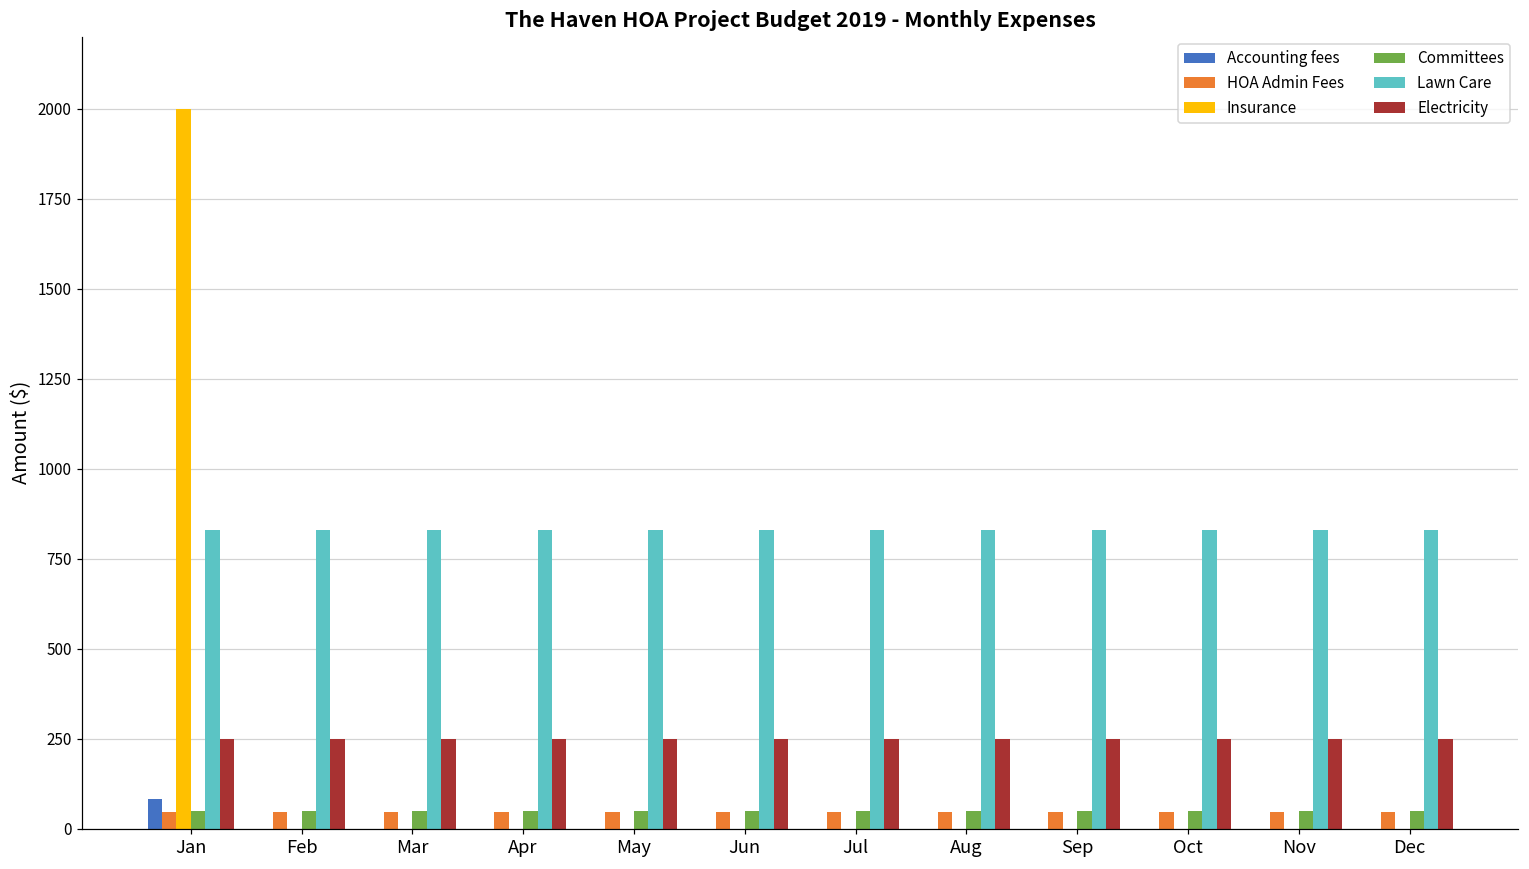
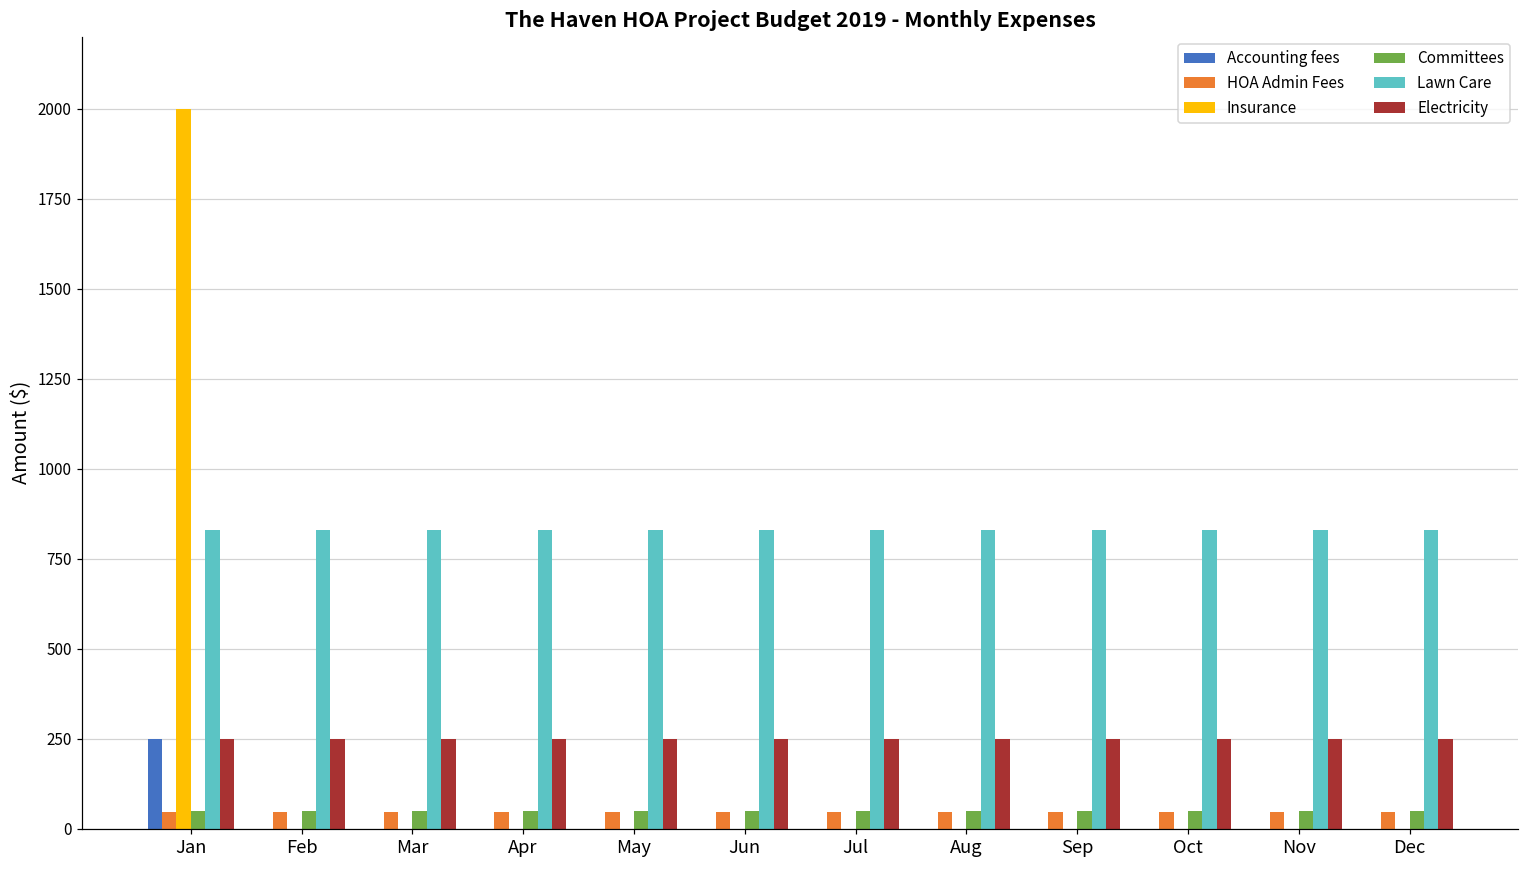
Accounting fees, Jan: 80 -> 250
